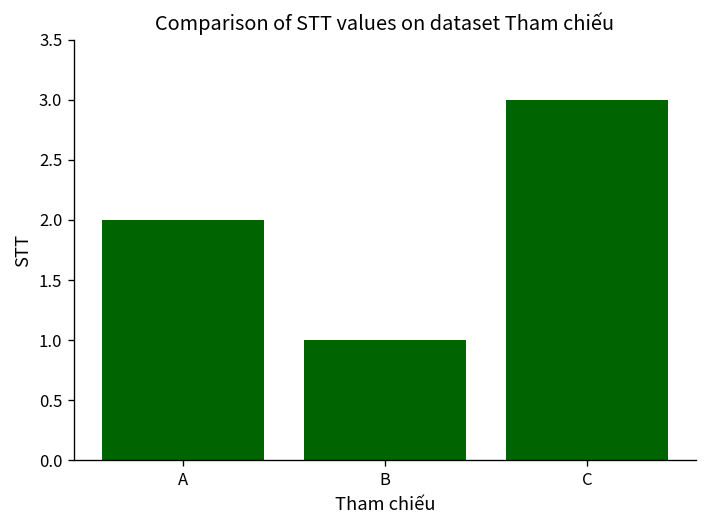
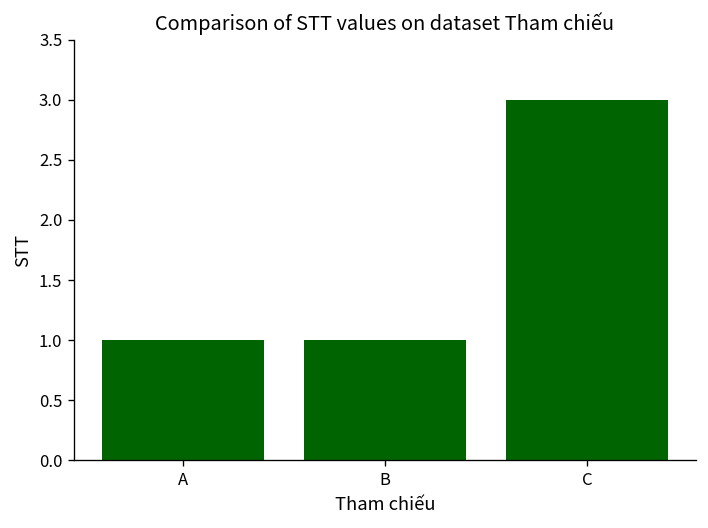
A: 2 -> 1
